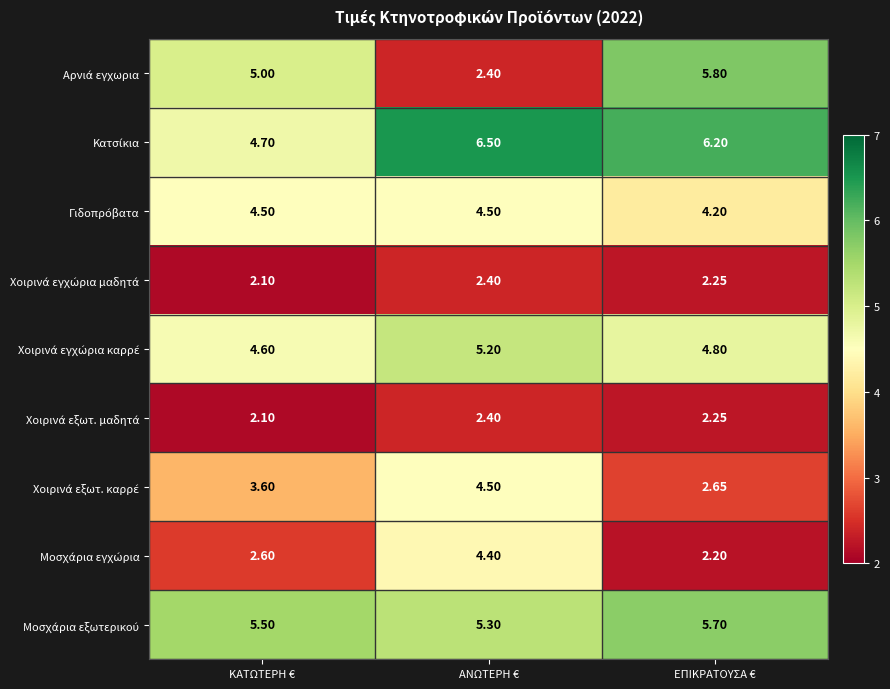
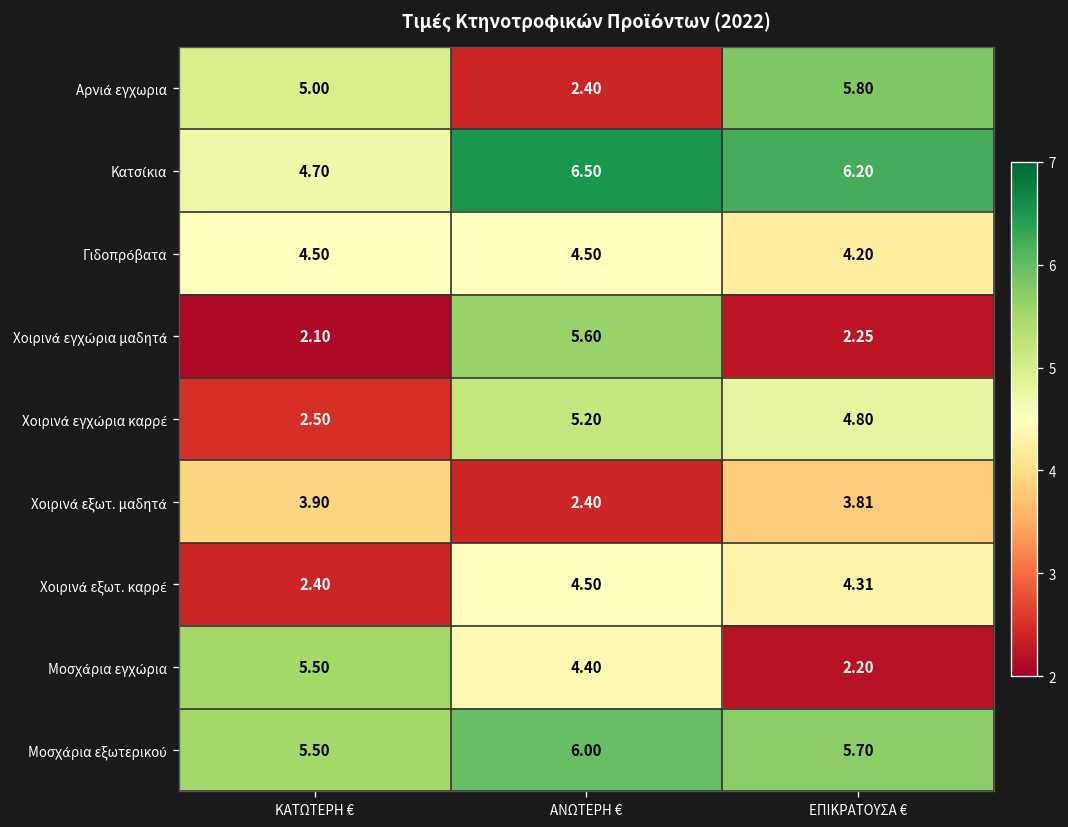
Χοιρινά εγχώρια μαδητά, ΑΝΩΤΕΡΗ €: 2.40 -> 5.60
Χοιρινά εγχώρια καρρέ, ΚΑΤΩΤΕΡΗ €: 4.60 -> 2.50
Χοιρινά εξωτ. μαδητά, ΚΑΤΩΤΕΡΗ €: 2.10 -> 3.90
Χοιρινά εξωτ. μαδητά, ΕΠΙΚΡΑΤΟΥΣΑ €: 2.25 -> 3.81
Χοιρινά εξωτ. καρρέ, ΚΑΤΩΤΕΡΗ €: 3.60 -> 2.40
Χοιρινά εξωτ. καρρέ, ΕΠΙΚΡΑΤΟΥΣΑ €: 2.65 -> 4.31
Μοσχάρια εγχώρια, ΚΑΤΩΤΕΡΗ €: 2.60 -> 5.50
Μοσχάρια εξωτερικού, ΑΝΩΤΕΡΗ €: 5.30 -> 6.00
